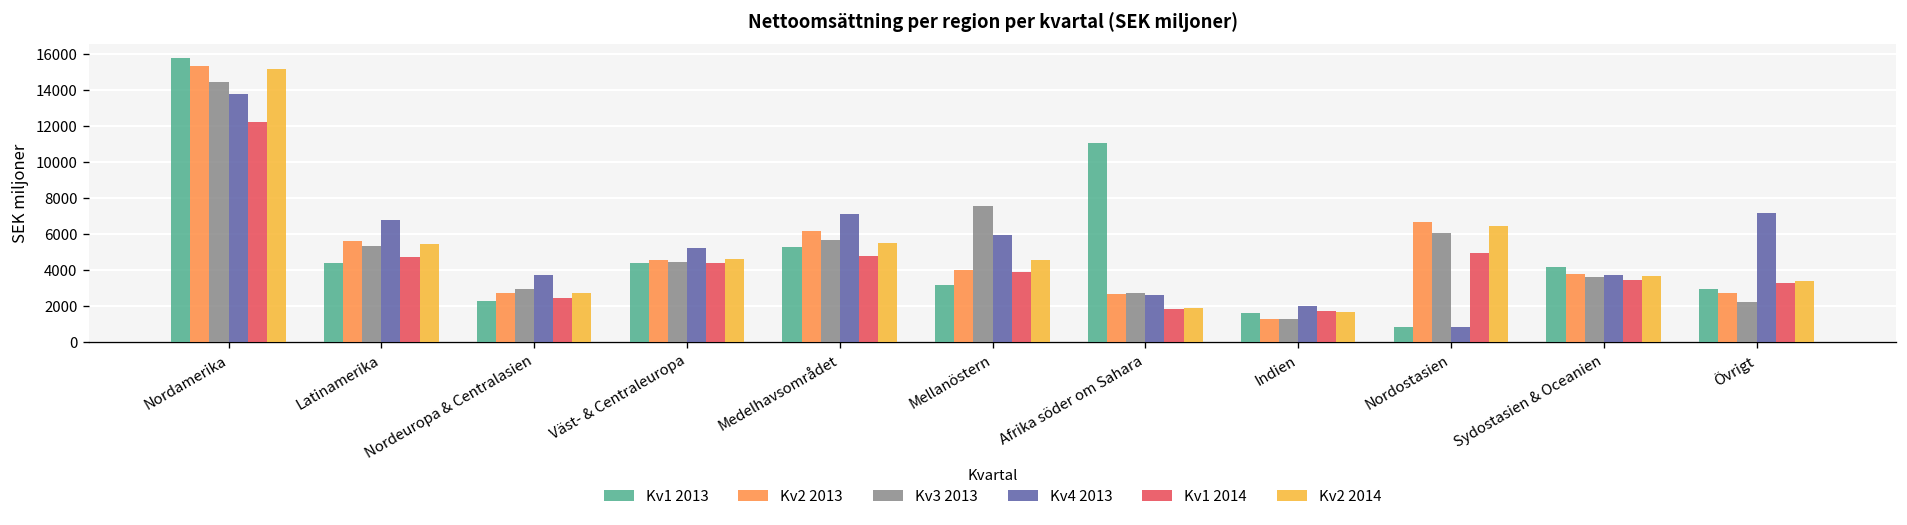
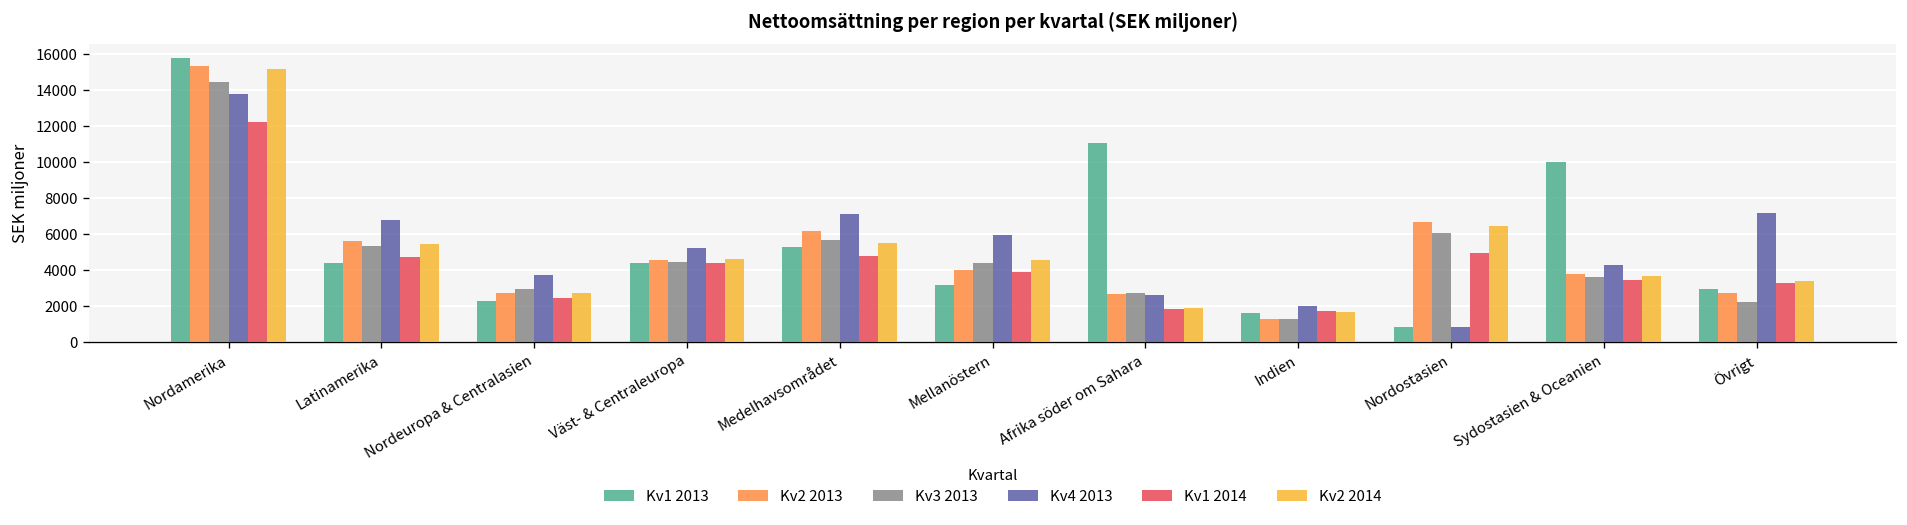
Kv3 2013, Mellanöstern: 7600 -> 4400
Kv1 2013, Sydostasien & Oceanien: 4100 -> 10000
Kv4 2013, Sydostasien & Oceanien: 3700 -> 4300
